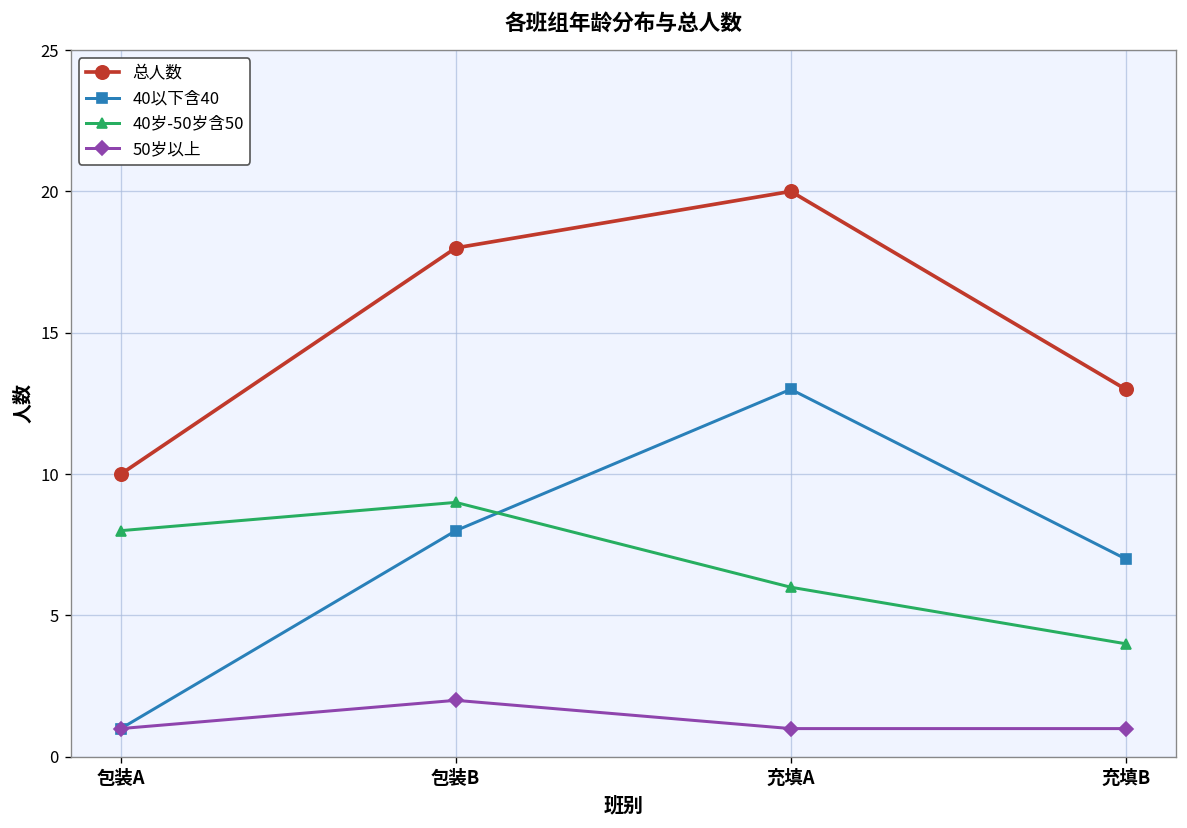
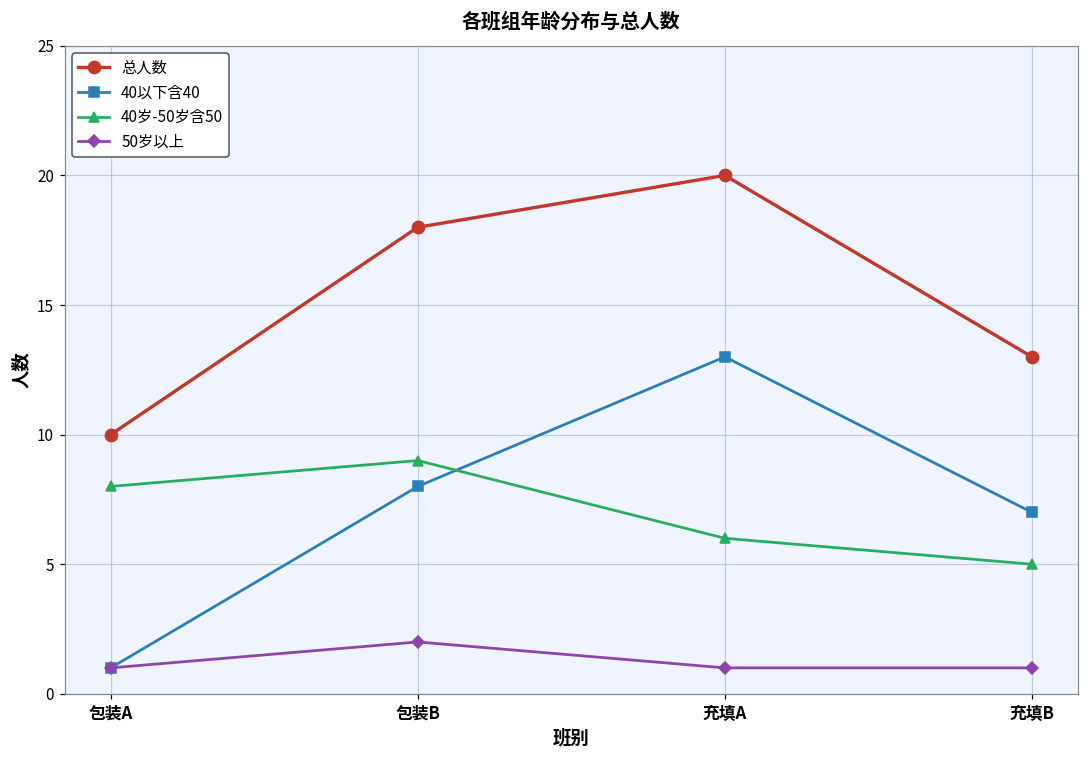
40岁-50岁含50, 充填B: 4 -> 5
